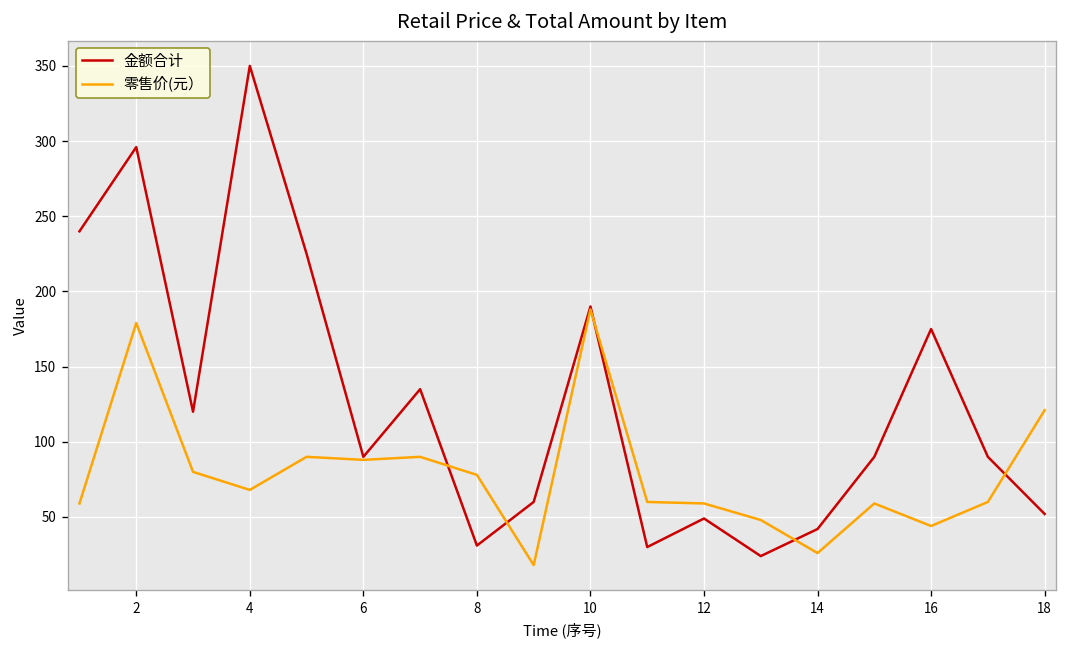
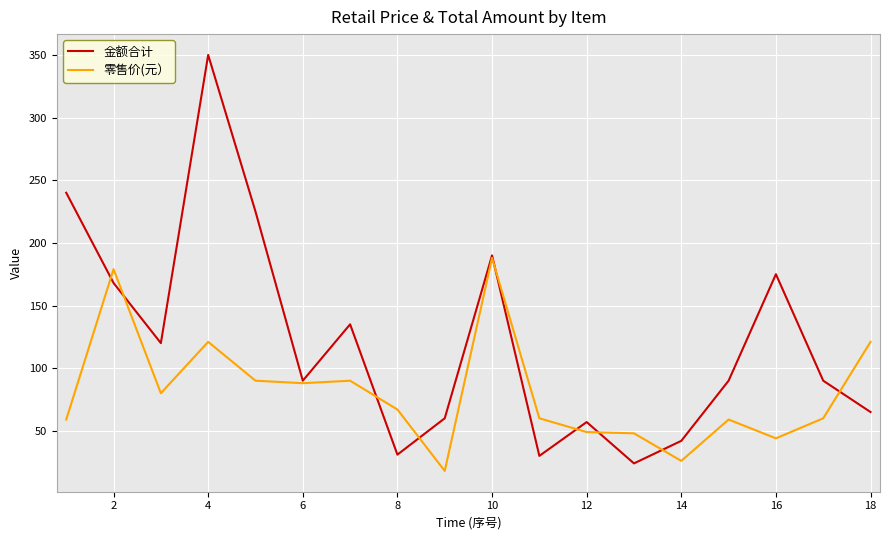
金额合计, 2: 296 -> 168
零售价(元）, 4: 68 -> 121
零售价(元）, 8: 78 -> 67
金额合计, 12: 49 -> 57
零售价(元）, 12: 59 -> 49
金额合计, 18: 52 -> 65
